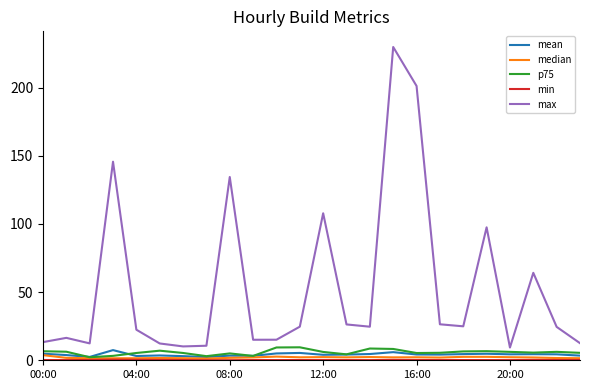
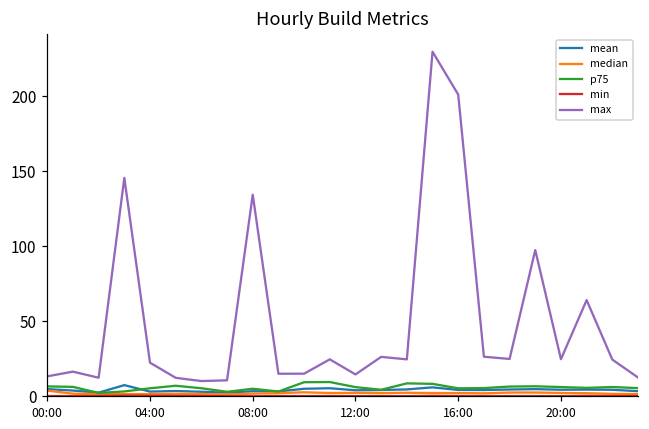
max, 12:00: 108 -> 15
max, 20:00: 9 -> 25
